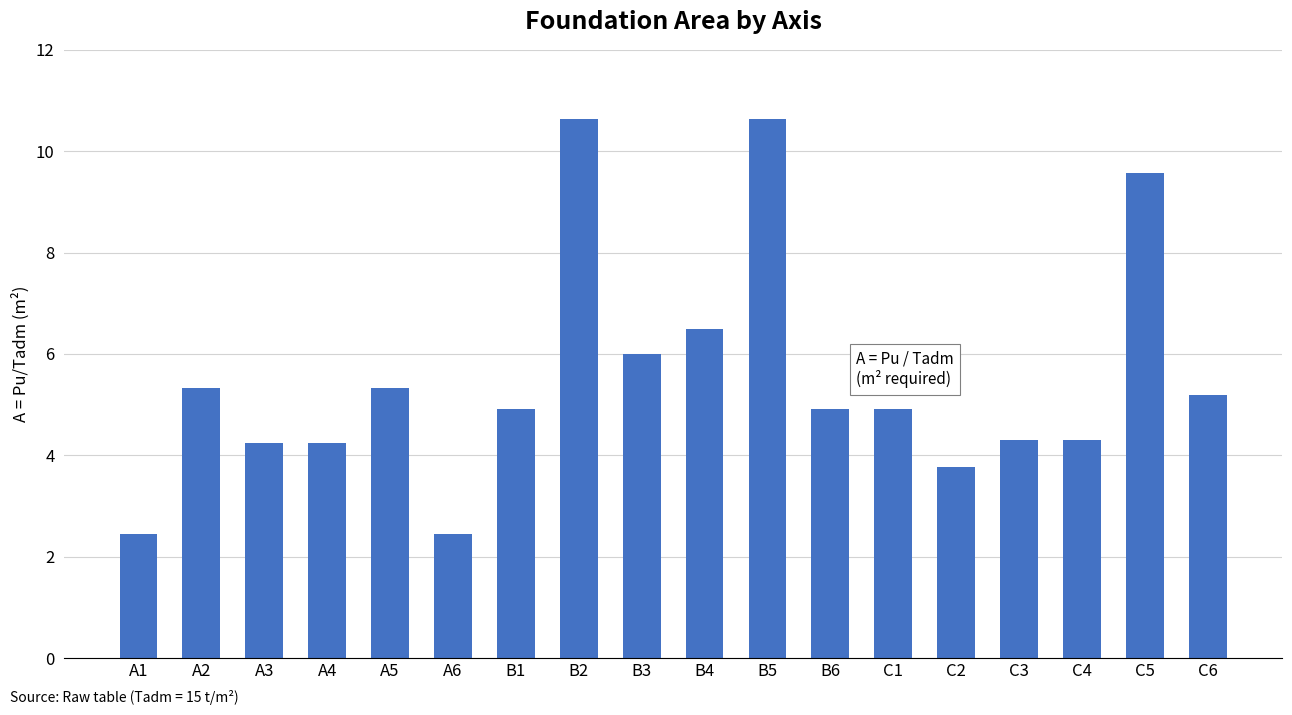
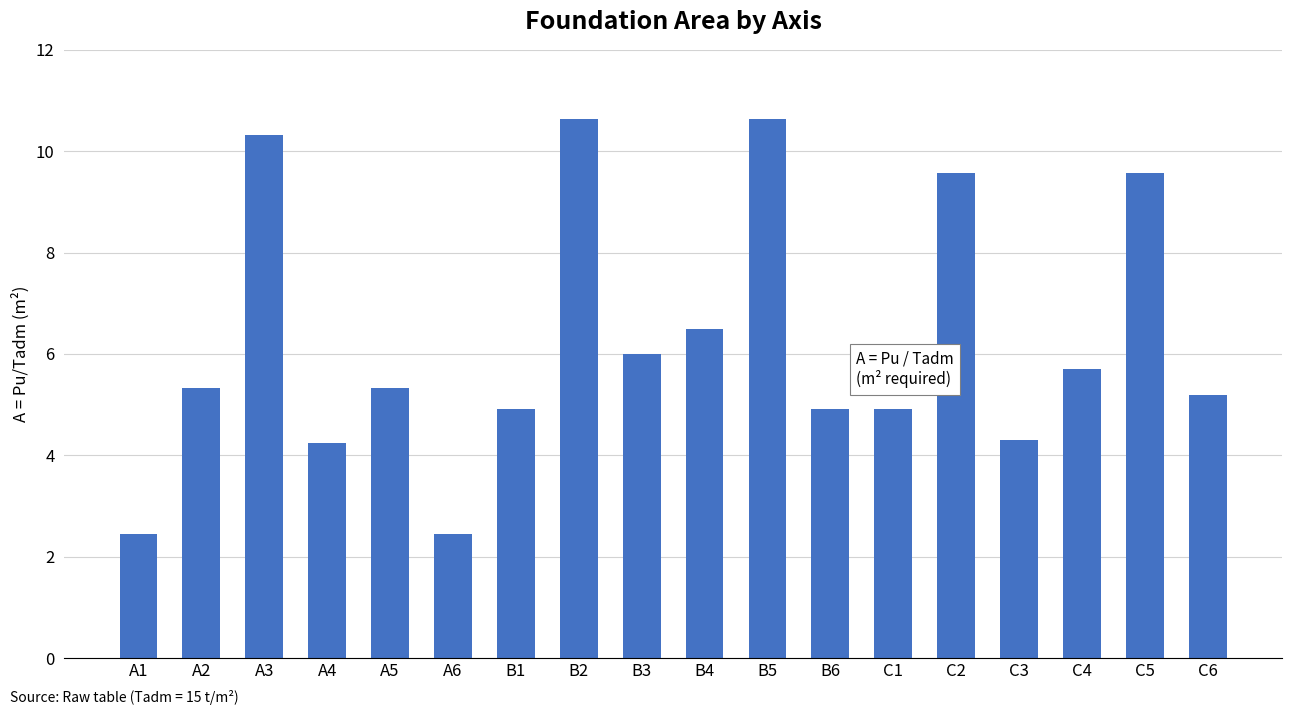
A3: 4.3 -> 10.3
C2: 3.8 -> 9.6
C4: 4.3 -> 5.7
